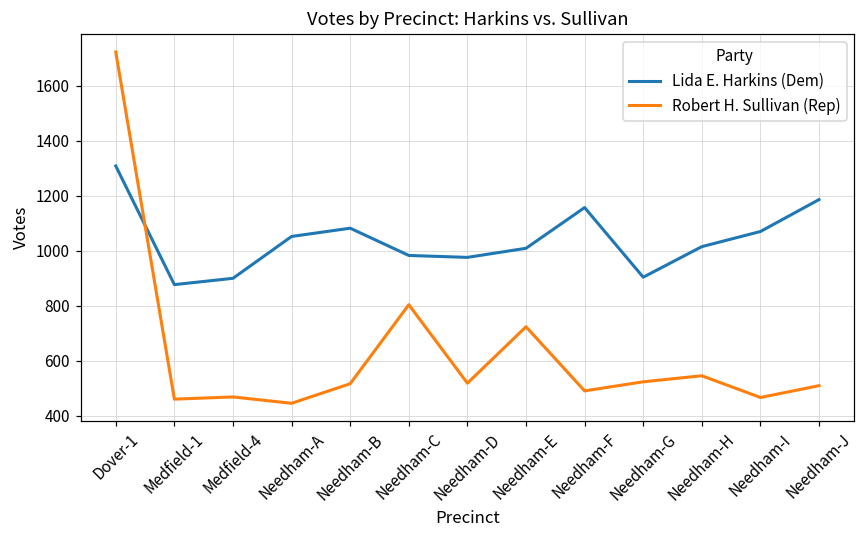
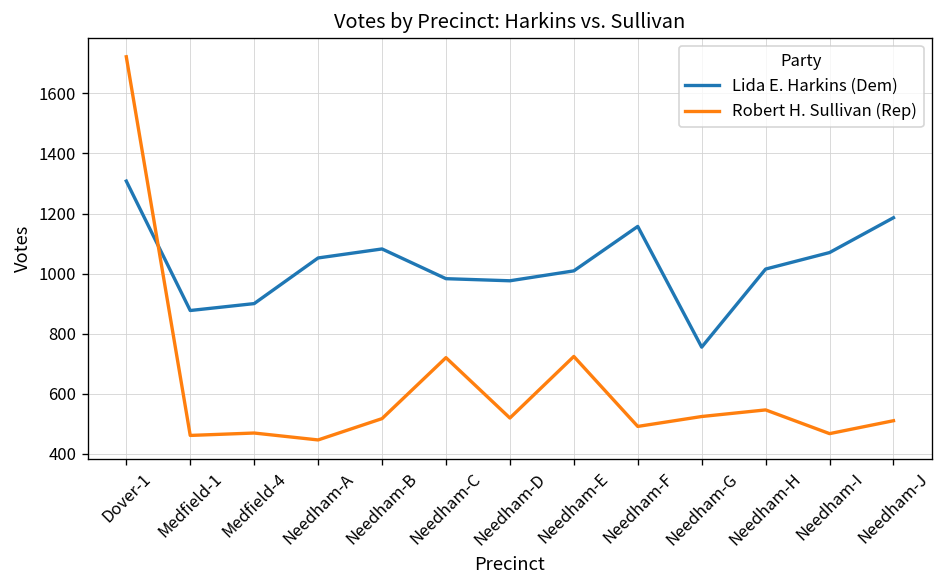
Robert H. Sullivan (Rep), Needham-C: 800 -> 720
Lida E. Harkins (Dem), Needham-G: 900 -> 760
